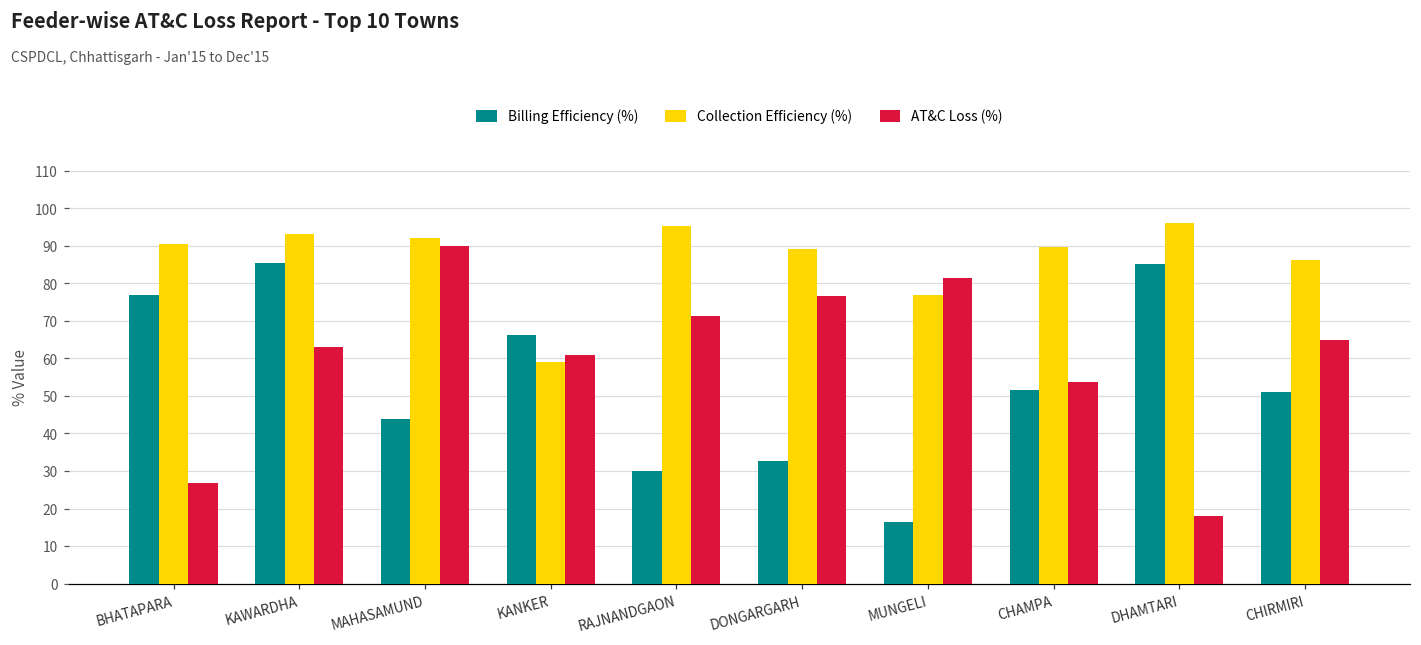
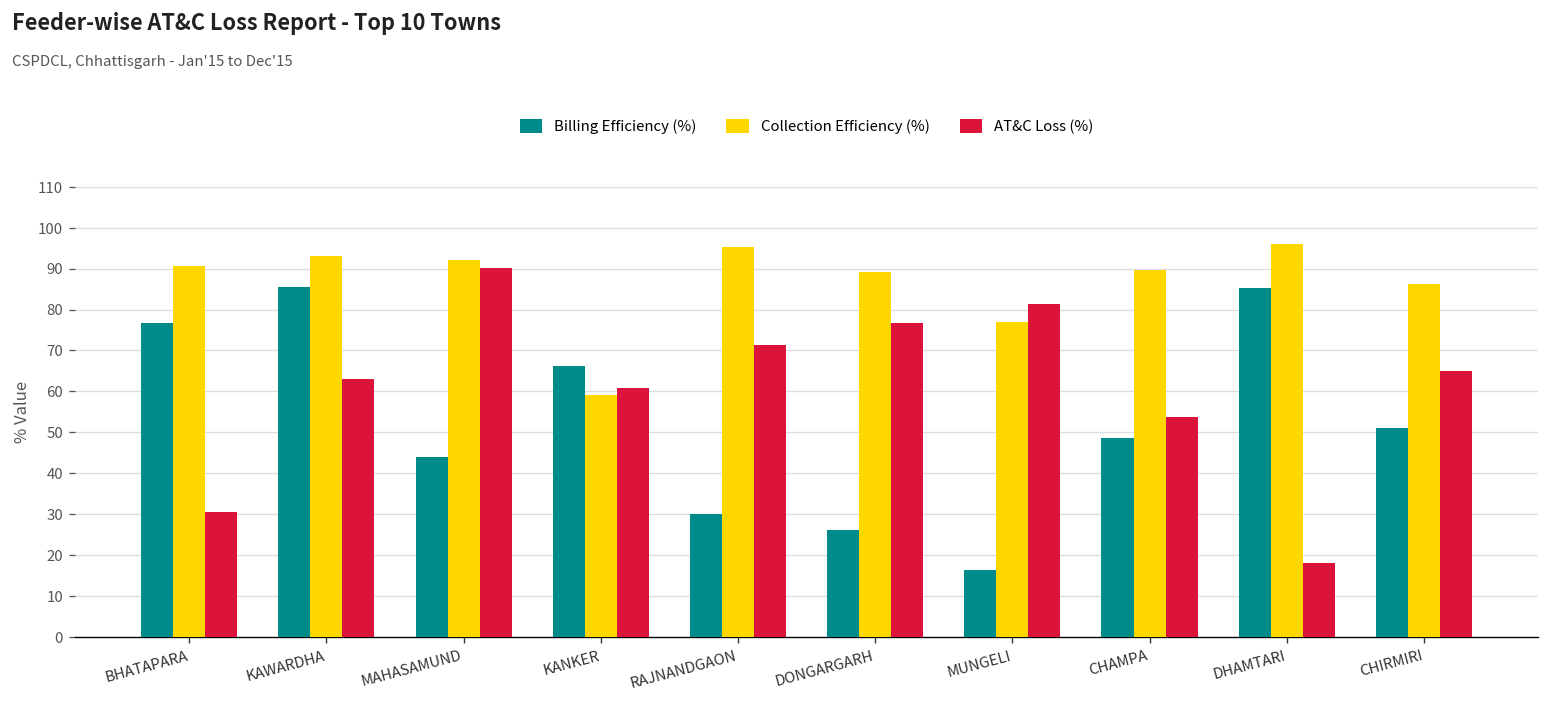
AT&C Loss (%), BHATAPARA: 27 -> 30
Billing Efficiency (%), DONGARGARH: 33 -> 26
Billing Efficiency (%), CHAMPA: 52 -> 49
